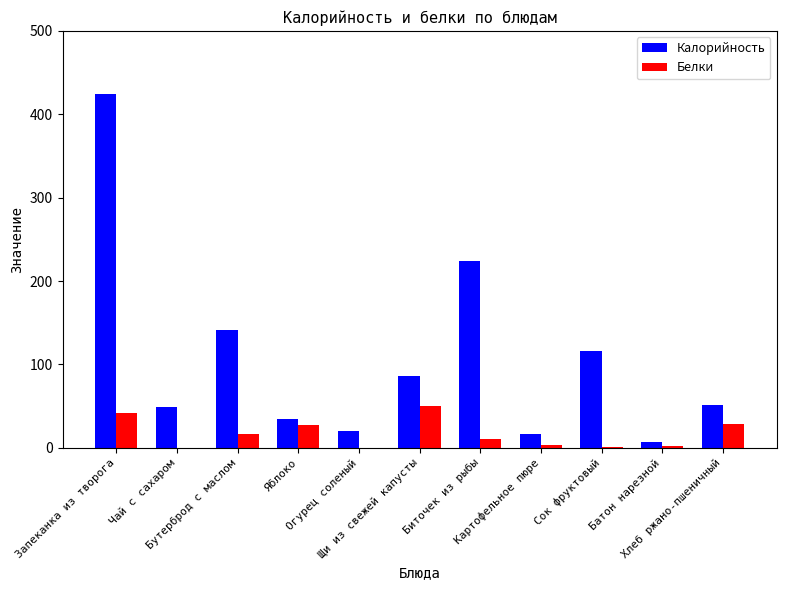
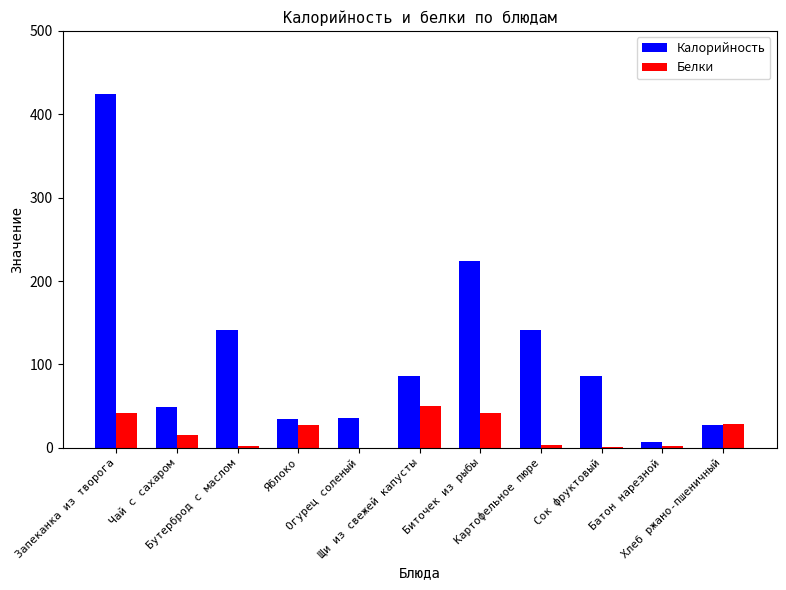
Белки, Чай с сахаром: 0 -> 20
Белки, Бутерброд с маслом: 20 -> 0
Калорийность, Огурец соленый: 20 -> 40
Белки, Биточек из рыбы: 10 -> 40
Калорийность, Картофельное пюре: 20 -> 140
Калорийность, Сок фруктовый: 120 -> 90
Калорийность, Хлеб ржано-пшеничный: 50 -> 30
